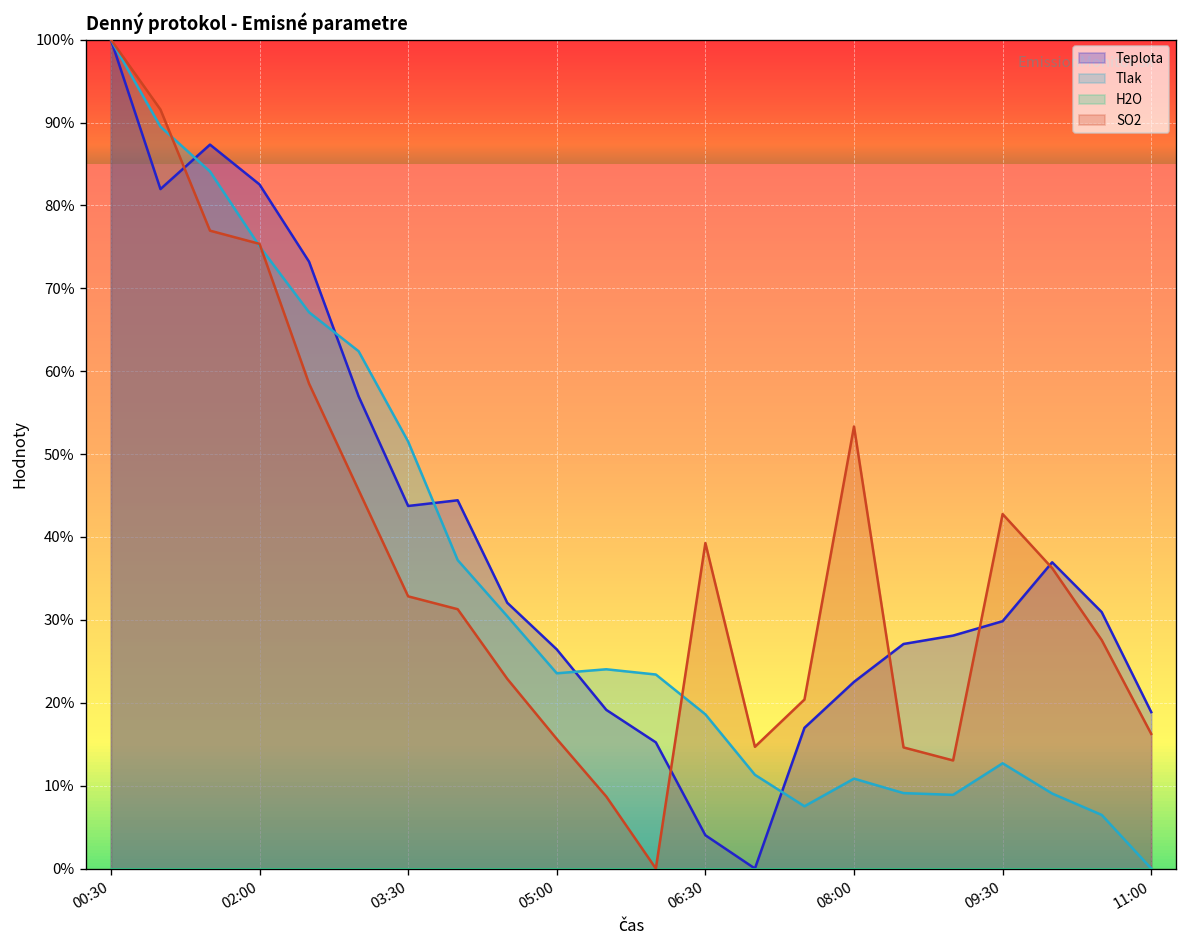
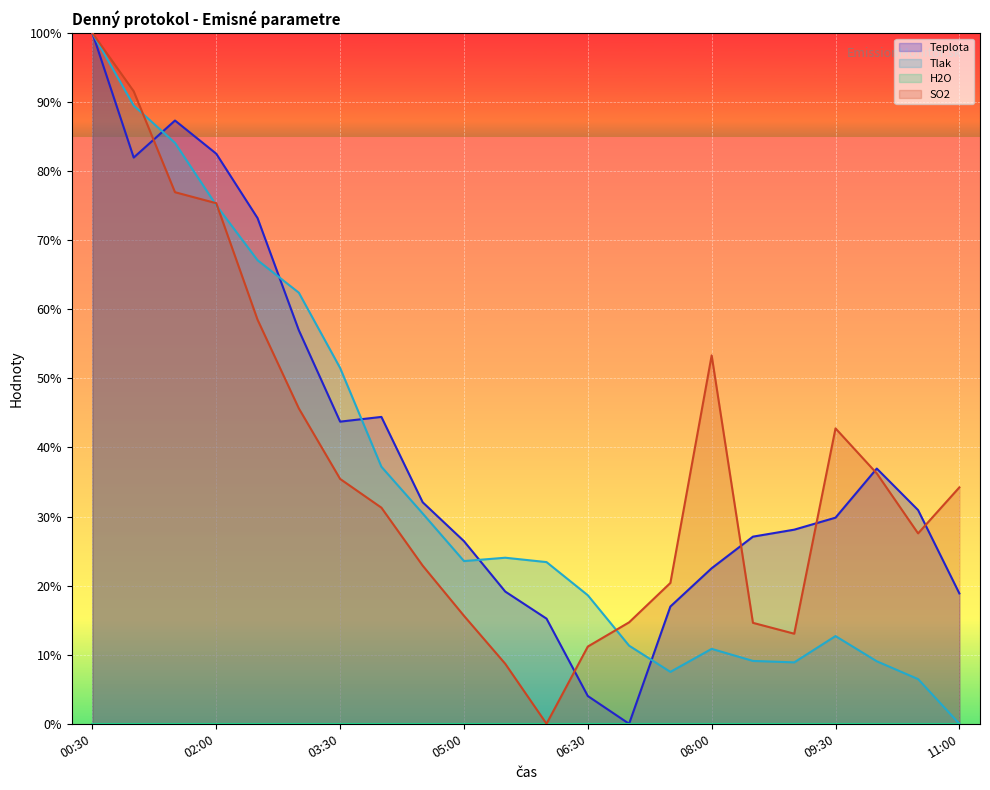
SO2, 03:30: 33% -> 35%
SO2, 06:30: 39% -> 11%
SO2, 11:00: 16% -> 34%
